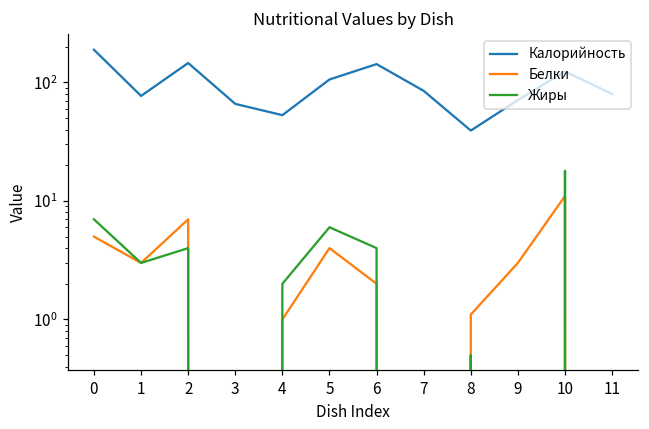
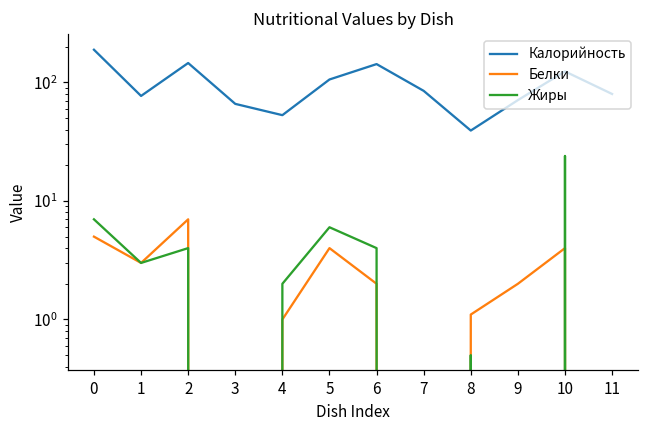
Белки, 9: 3 -> 2
Белки, 10: 11 -> 4
Жиры, 10: 18 -> 24
